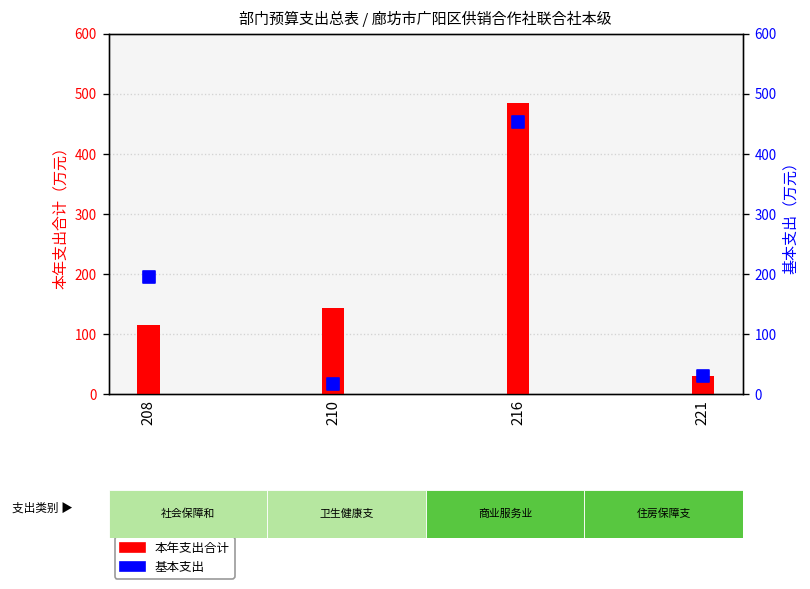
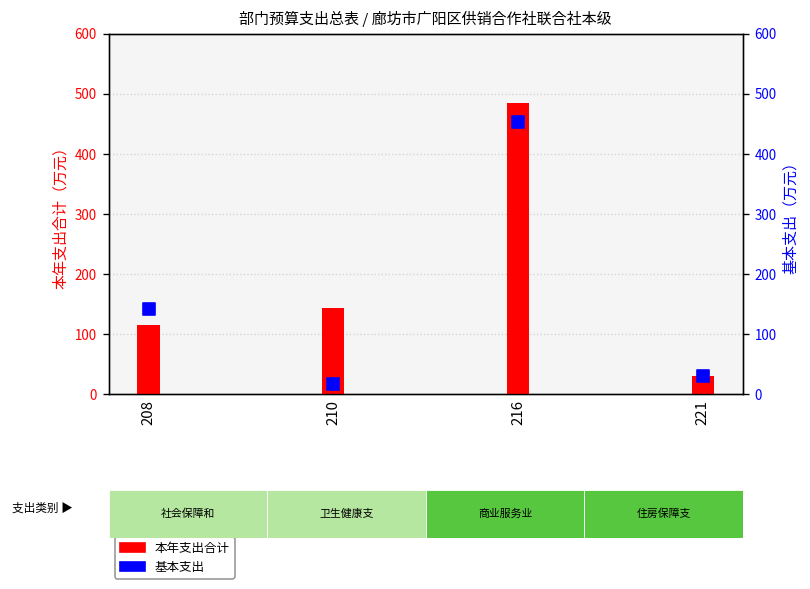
基本支出, 208: 190 -> 140
